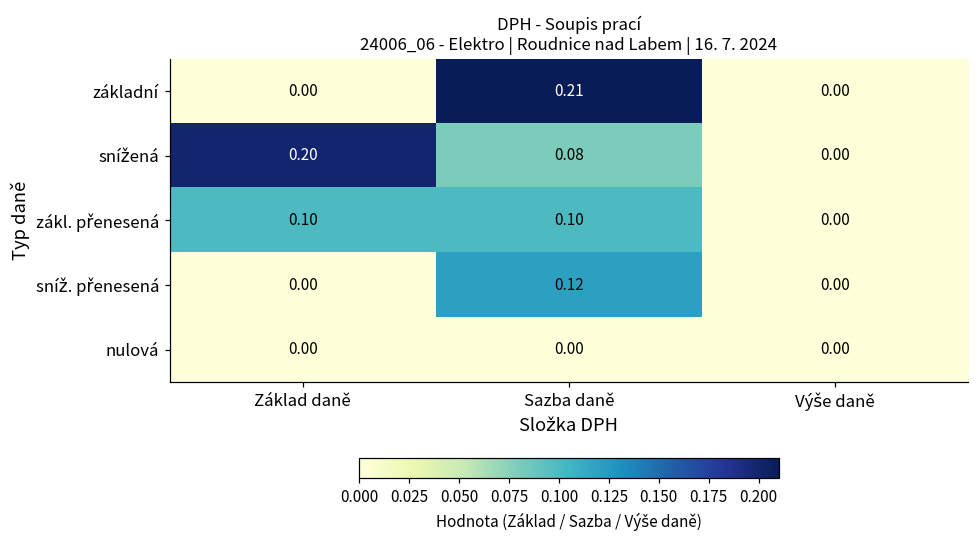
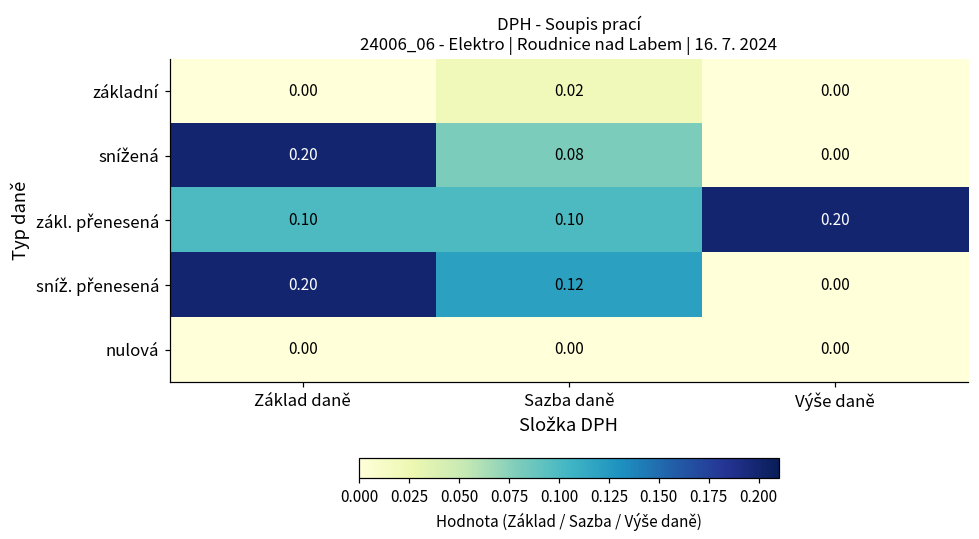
základní, Sazba daně: 0.21 -> 0.02
zákl. přenesená, Výše daně: 0.00 -> 0.20
sníž. přenesená, Základ daně: 0.00 -> 0.20
